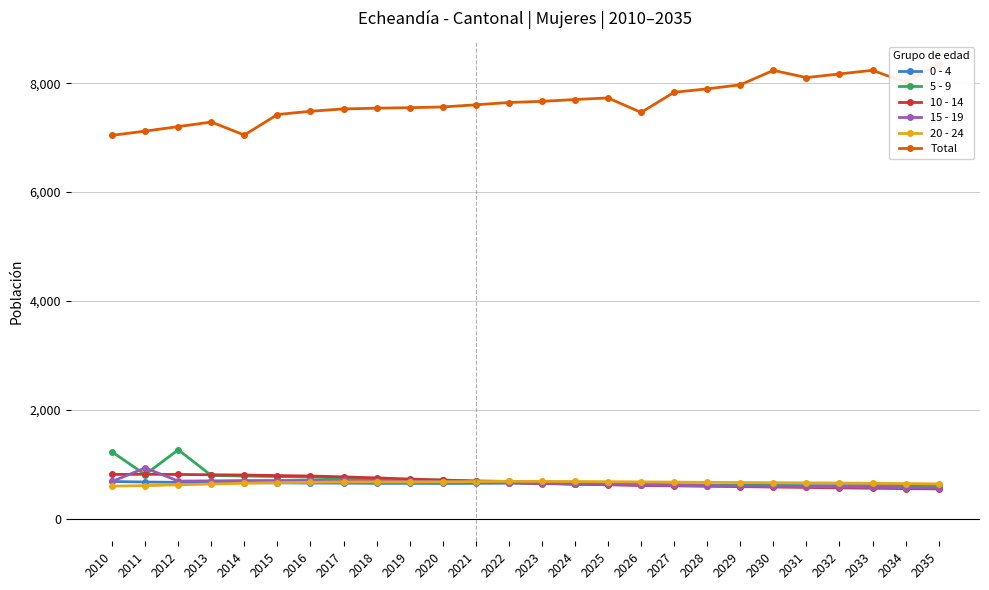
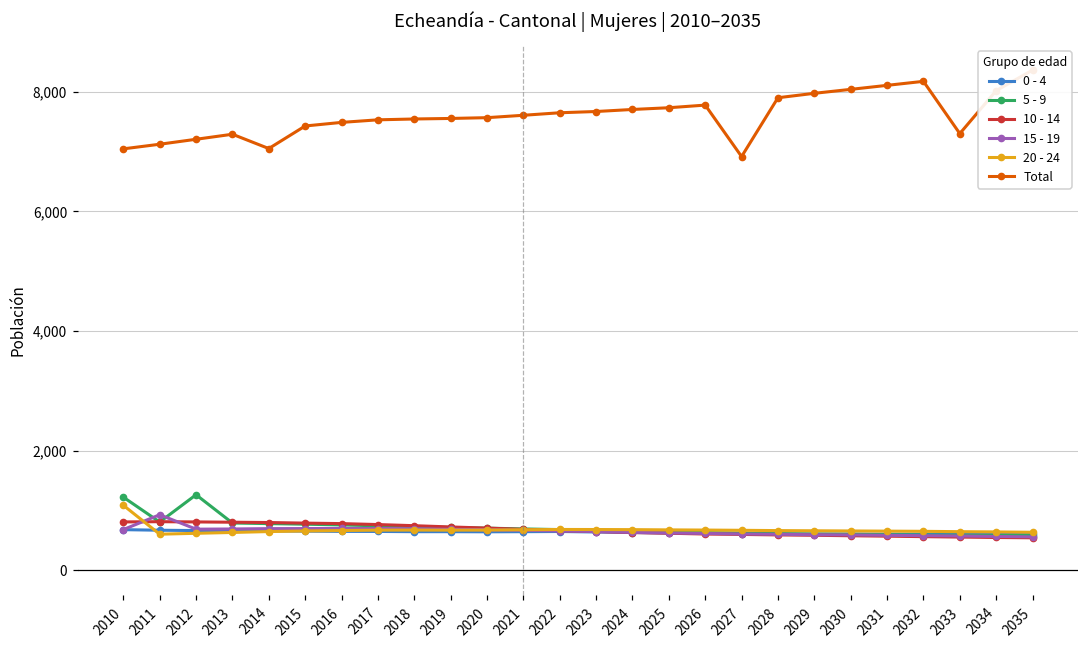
20 - 24, 2010: 600 -> 1,100
Total, 2026: 7,500 -> 7,800
Total, 2027: 7,800 -> 6,900
Total, 2030: 8,200 -> 8,000
Total, 2033: 8,200 -> 7,300
